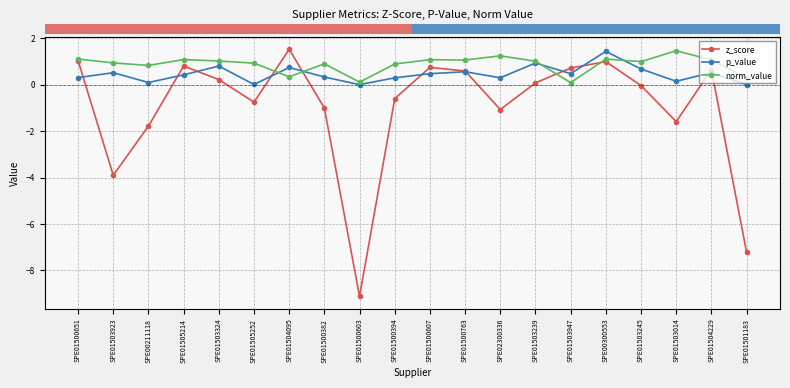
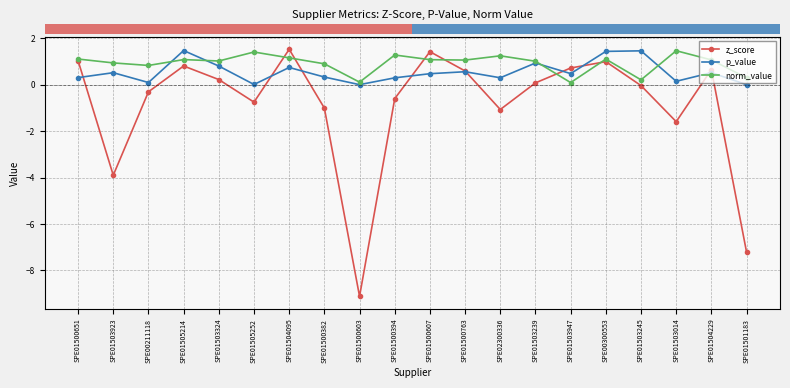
z_score, SPE00211118: -1.8 -> -0.3
p_value, SPE01505214: 0.4 -> 1.5
norm_value, SPE01505252: 0.9 -> 1.4
norm_value, SPE01504095: 0.3 -> 1.2
norm_value, SPE01500394: 0.9 -> 1.3
z_score, SPE01500607: 0.7 -> 1.4
p_value, SPE01503245: 0.7 -> 1.5
norm_value, SPE01503245: 1.0 -> 0.2
